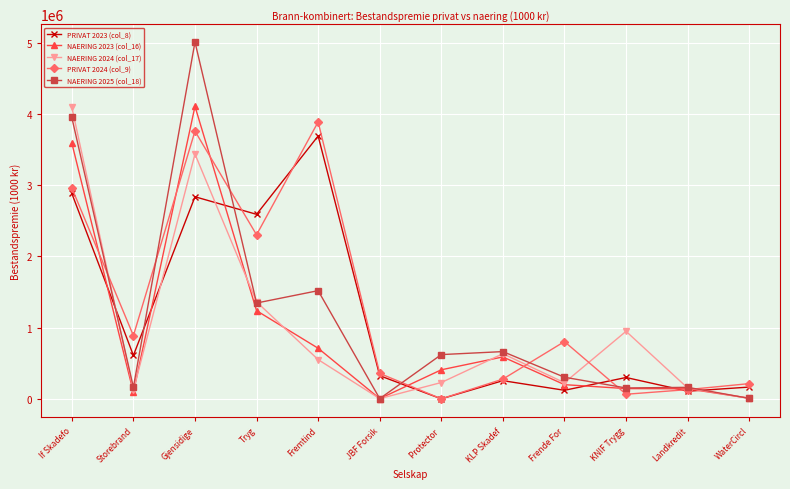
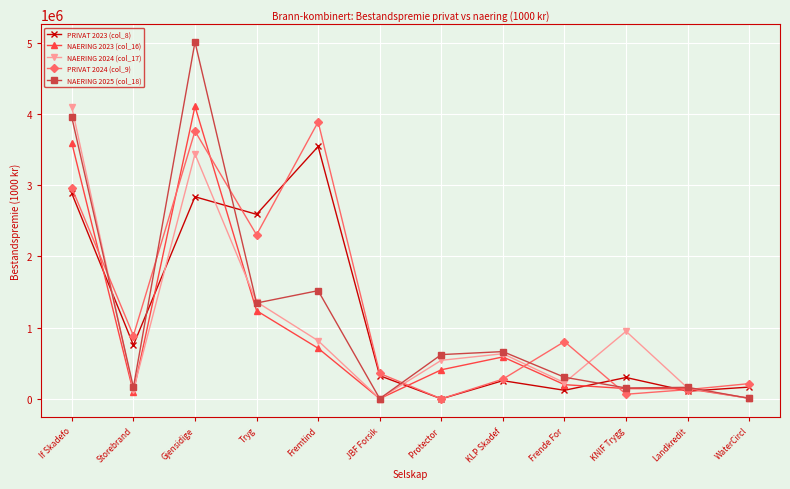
PRIVAT 2023 (col_8), Storebrand: 600000 -> 800000
PRIVAT 2023 (col_8), Fremtind: 3700000 -> 3500000
NAERING 2024 (col_17), Fremtind: 600000 -> 800000
NAERING 2024 (col_17), Protector: 200000 -> 500000
